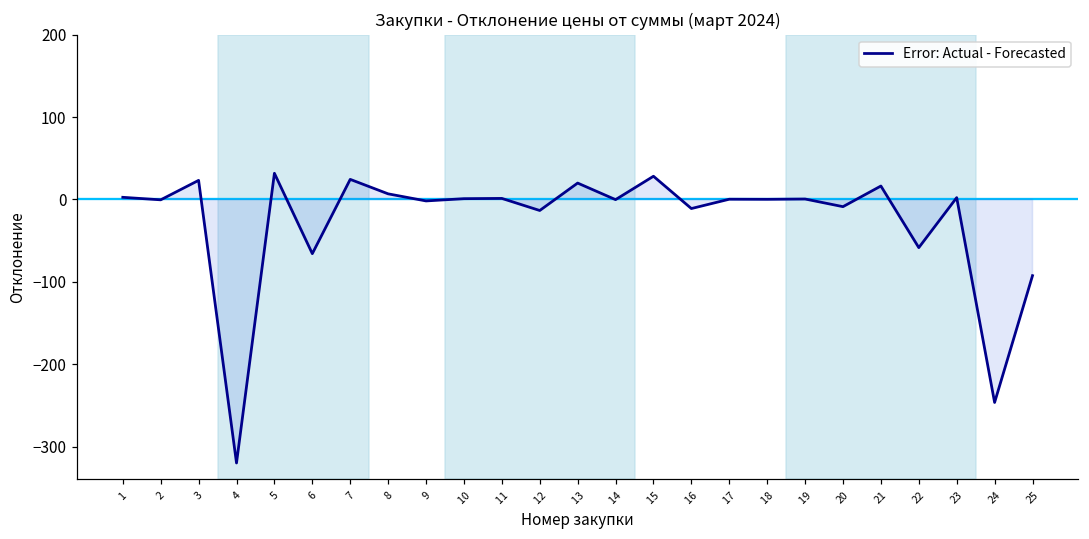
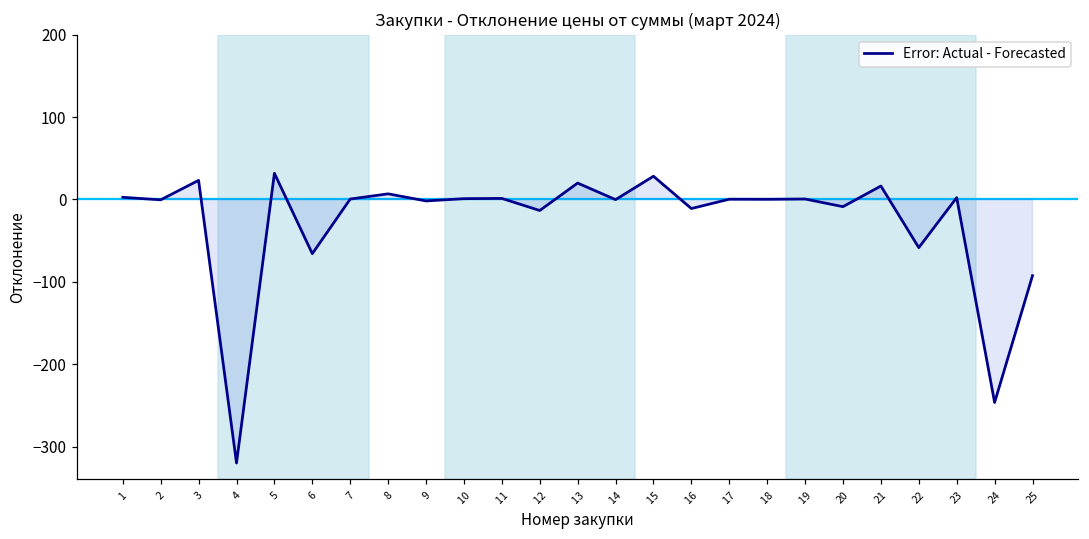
7: 20 -> 0
